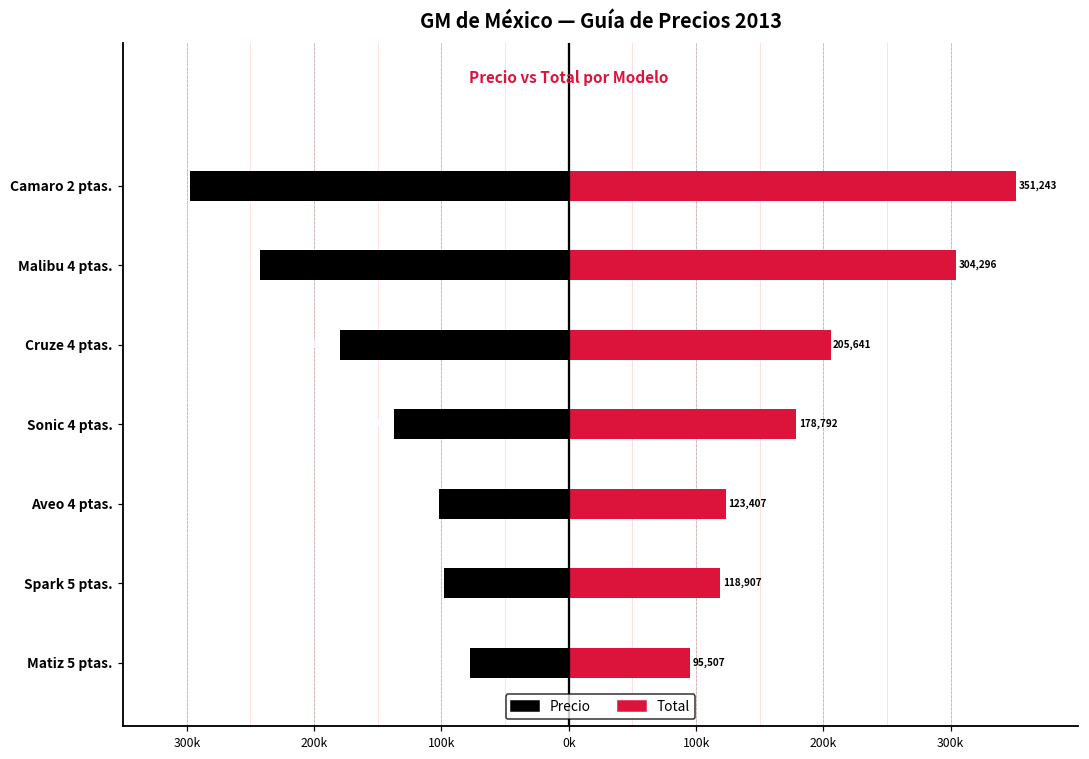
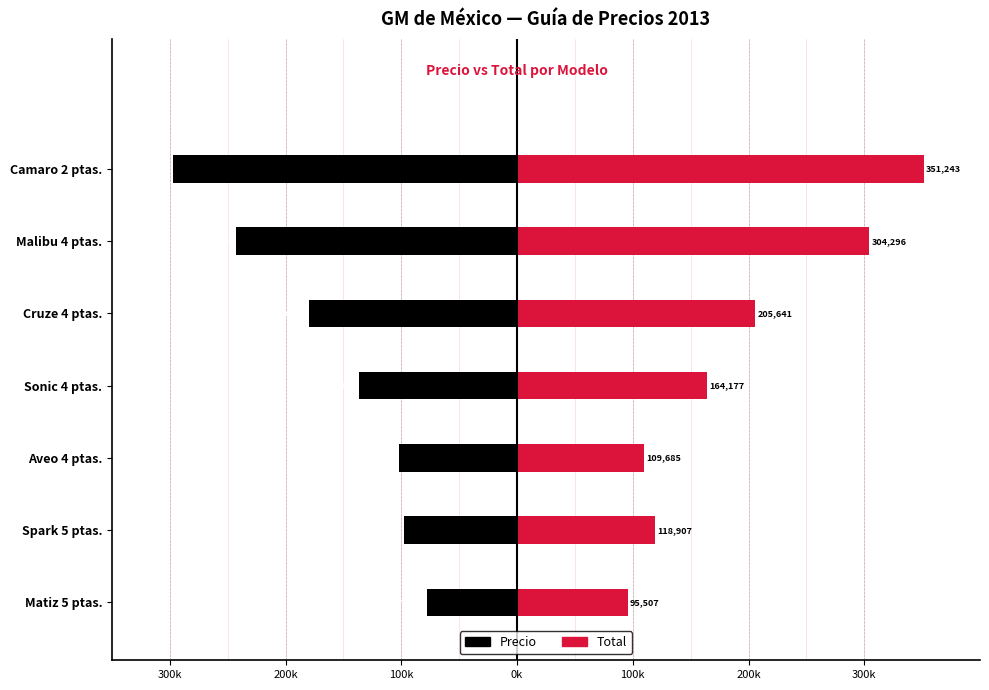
Total, Sonic 4 ptas.: 178,792 -> 164,177
Total, Aveo 4 ptas.: 123,407 -> 109,685
